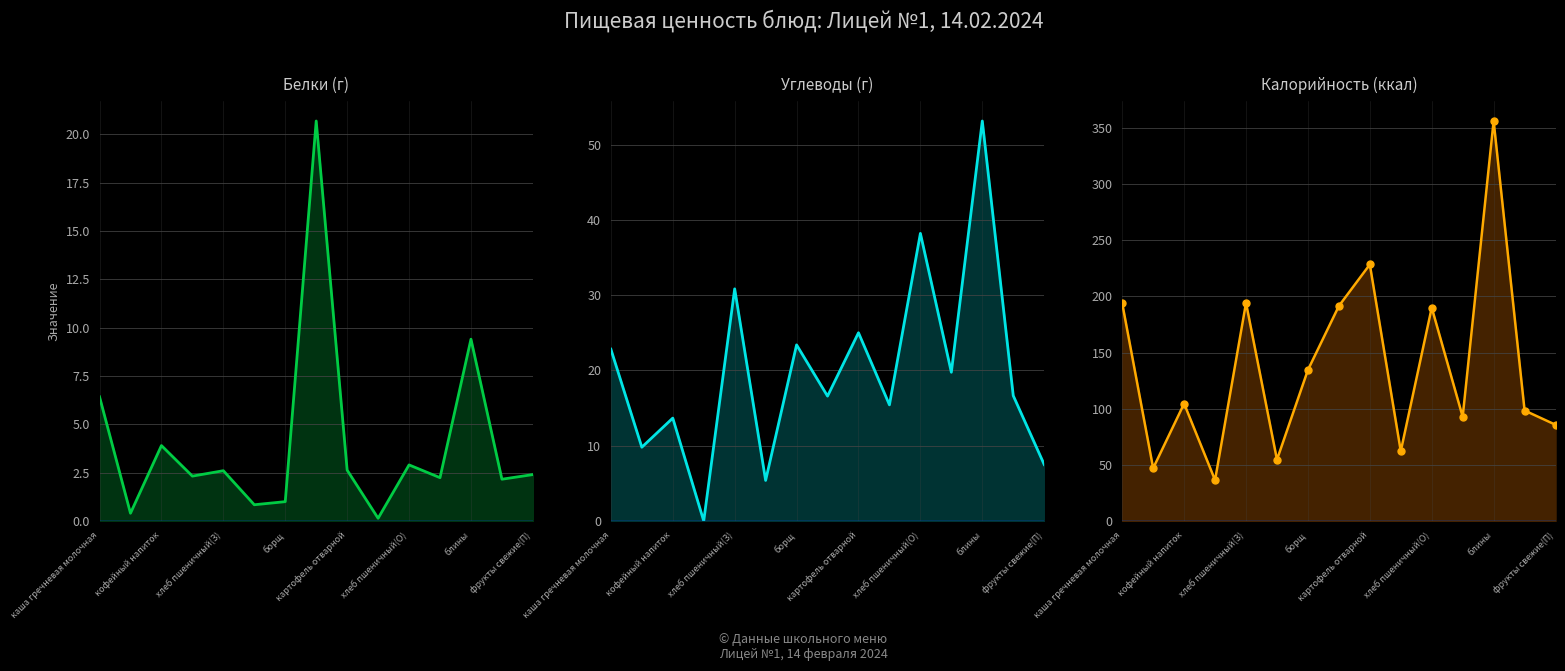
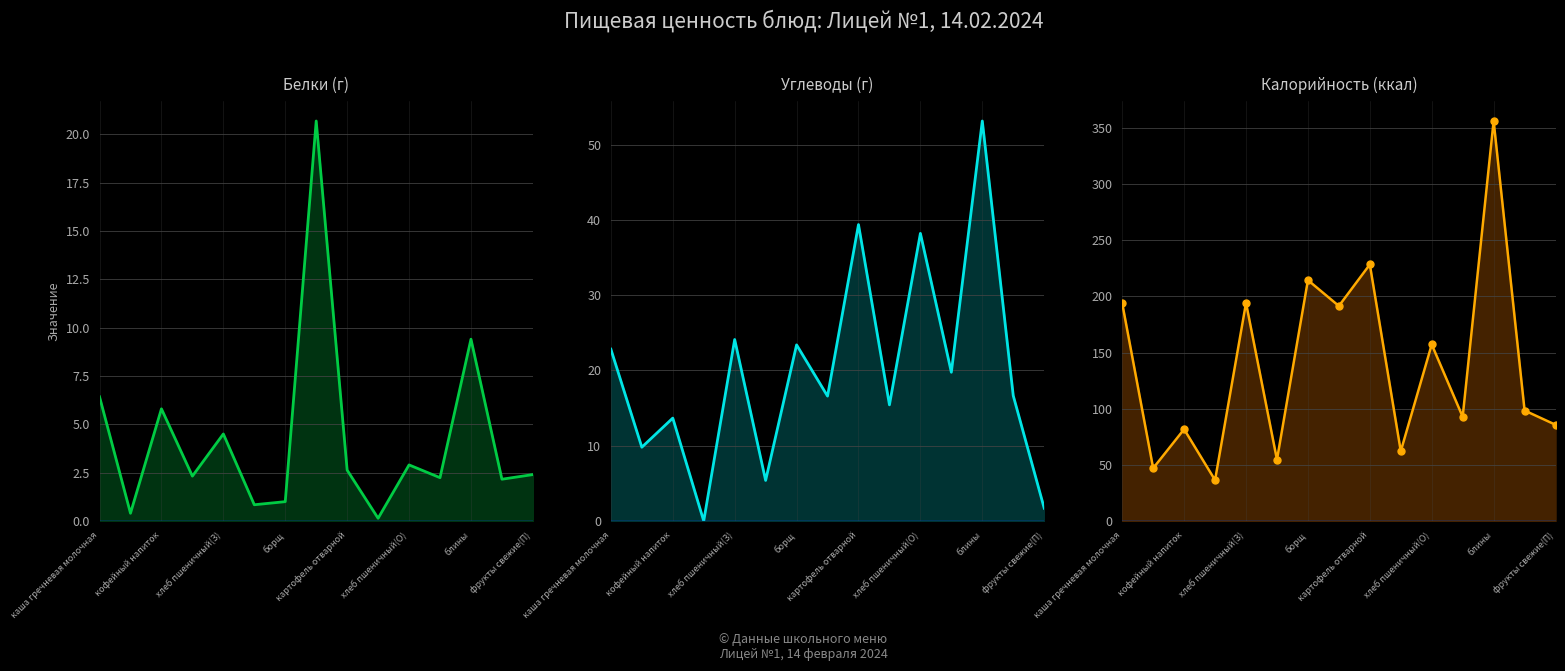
Белки (г), кофейный напиток: 3.9 -> 5.8
Белки (г), хлеб пшеничный(З): 2.6 -> 4.5
Углеводы (г), хлеб пшеничный(З): 31 -> 24
Углеводы (г), картофель отварной: 25 -> 39
Углеводы (г), фрукты свежие(П): 8 -> 2
Калорийность (ккал), кофейный напиток: 105 -> 82
Калорийность (ккал), борщ: 135 -> 215
Калорийность (ккал), хлеб пшеничный(О): 190 -> 157
